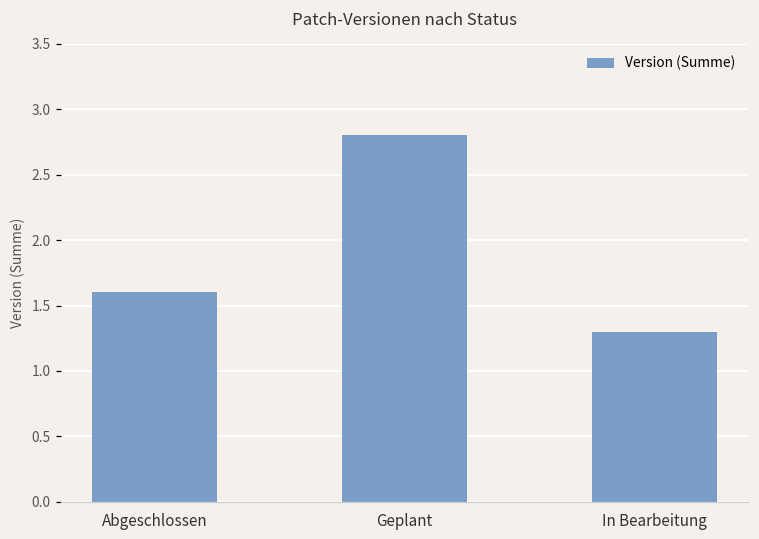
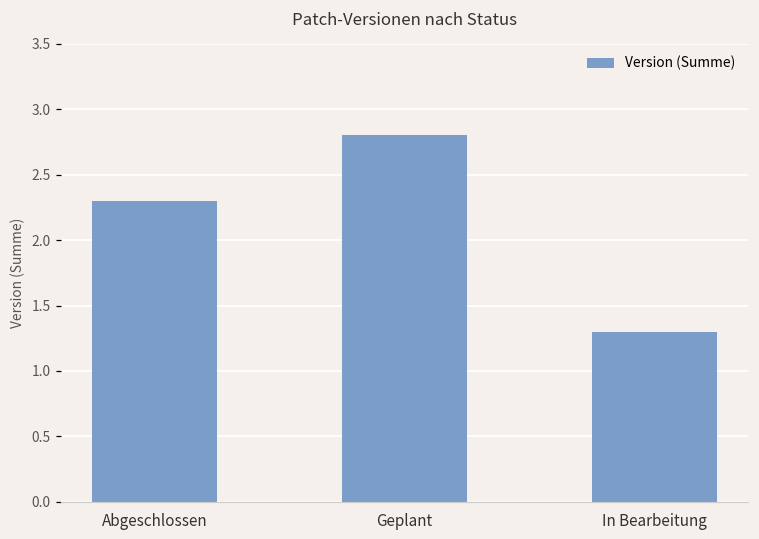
Abgeschlossen: 1.6 -> 2.3
